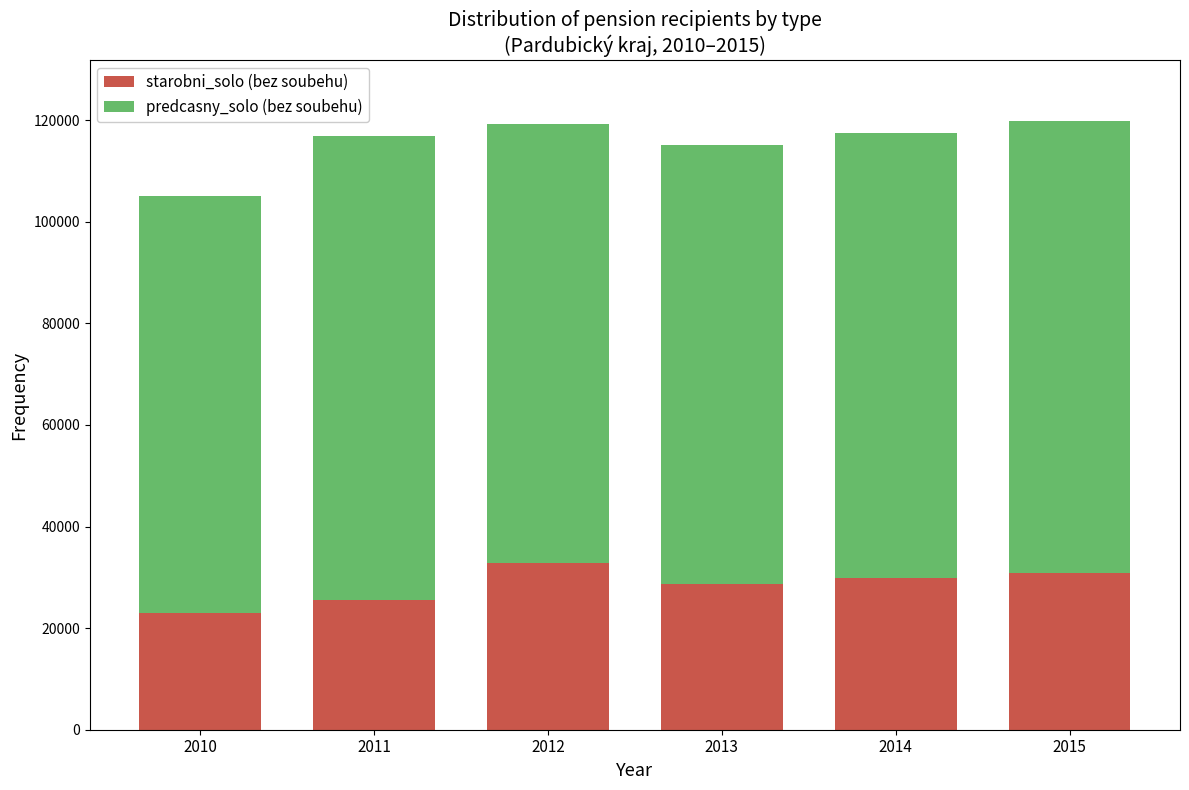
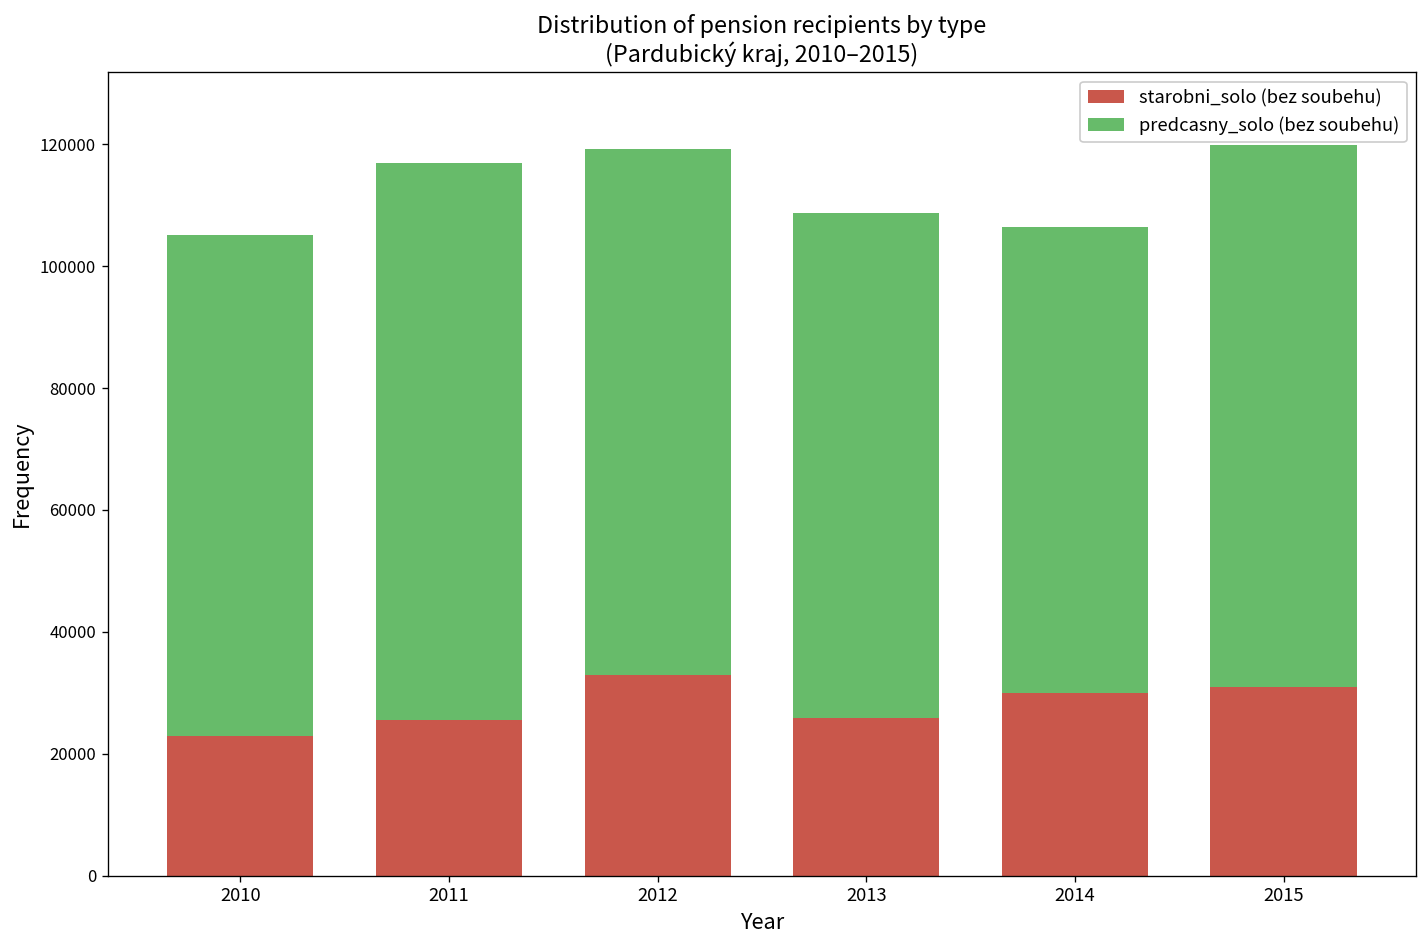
starobni_solo (bez soubehu), 2013: 29000 -> 26000
predcasny_solo (bez soubehu), 2013: 86000 -> 83000
predcasny_solo (bez soubehu), 2014: 88000 -> 77000
